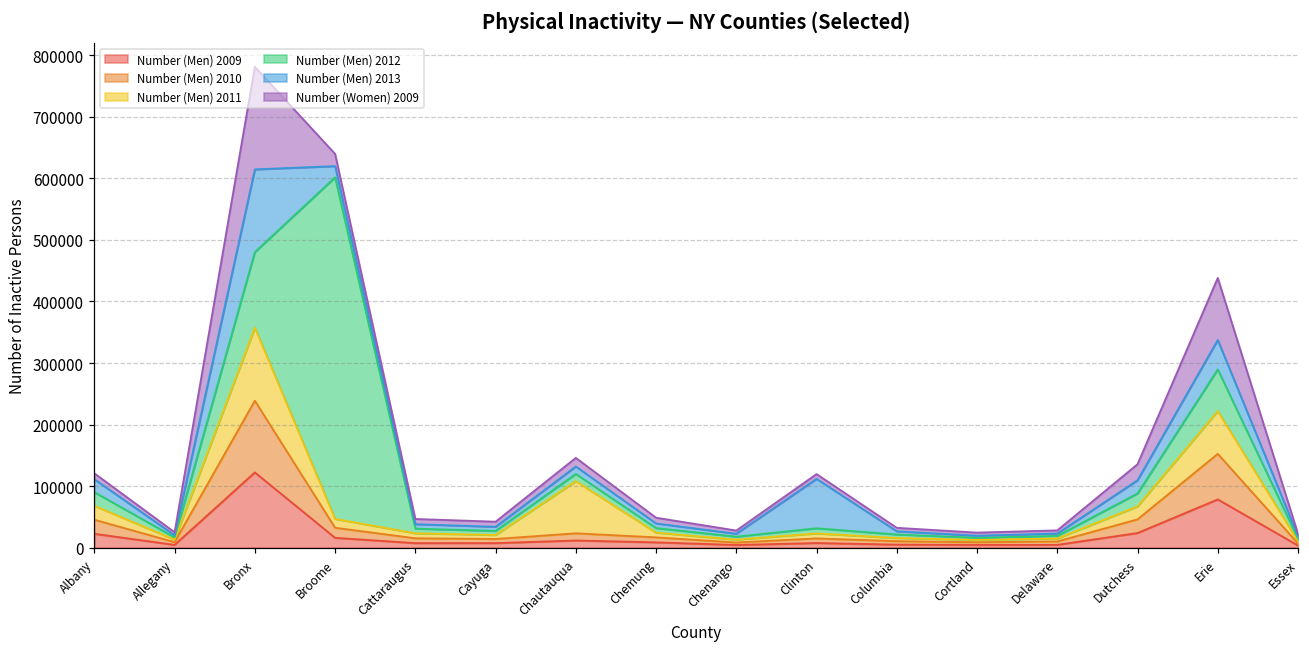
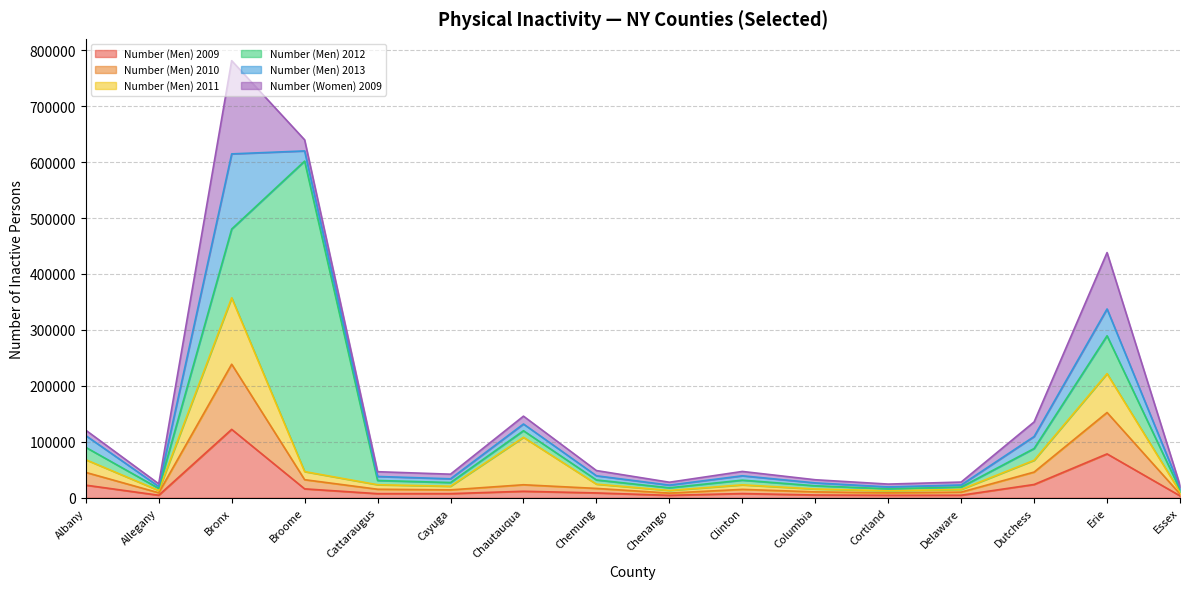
Number (Men) 2013, Clinton: 80000 -> 10000
